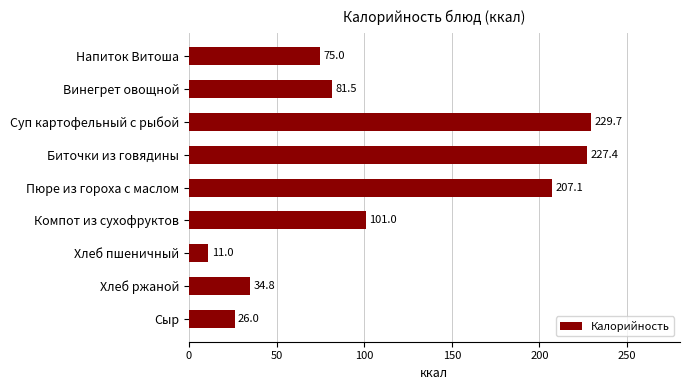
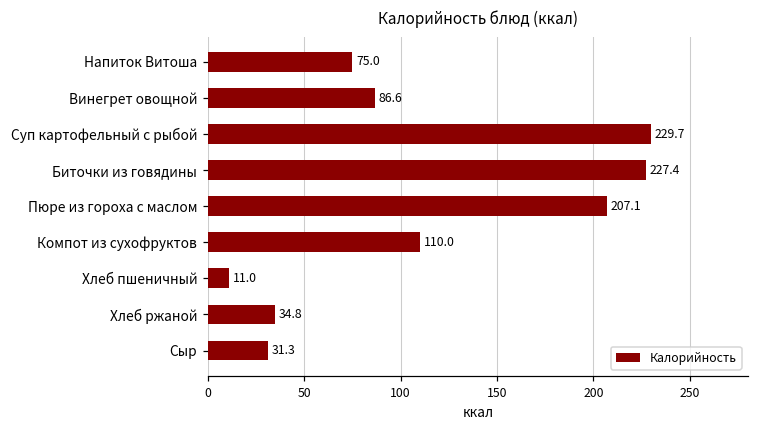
Винегрет овощной: 81.5 -> 86.6
Компот из сухофруктов: 101.0 -> 110.0
Сыр: 26.0 -> 31.3
